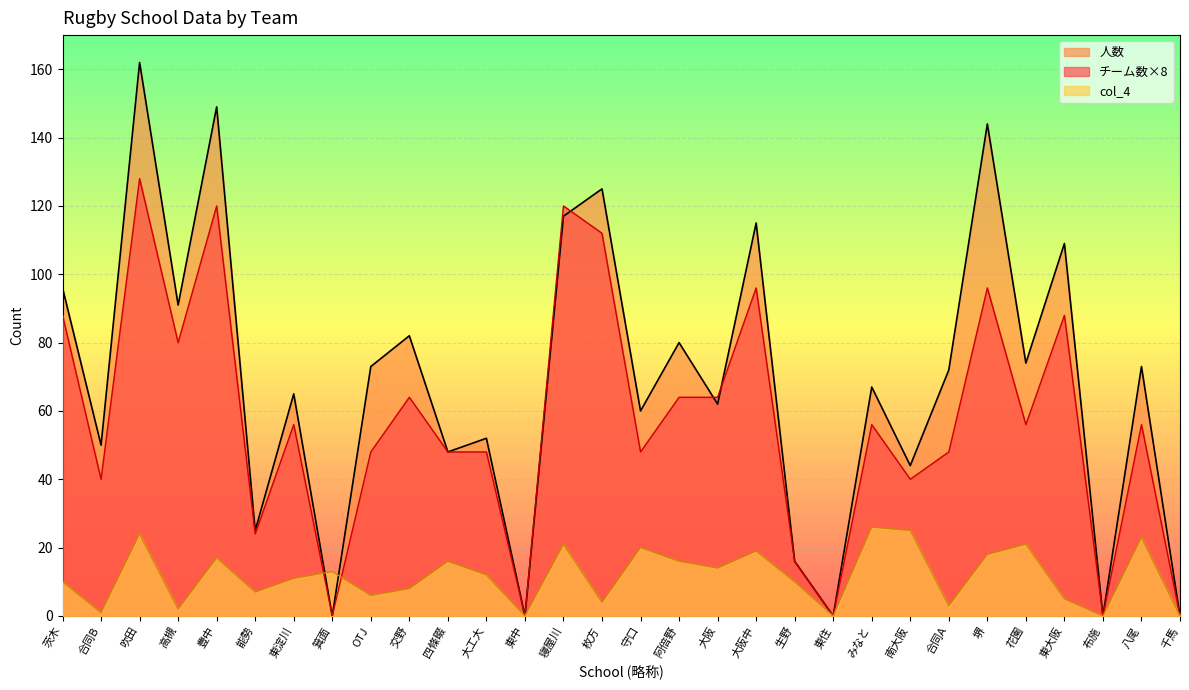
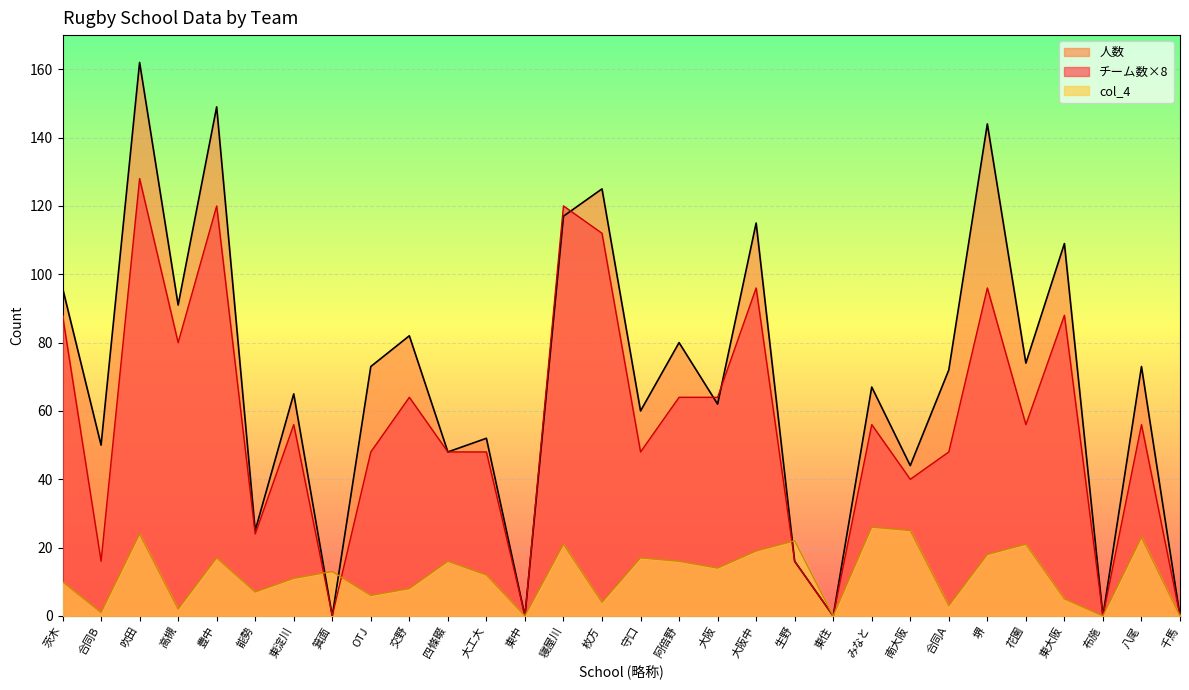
チーム数×8, 合同B: 40 -> 16
col_4, 守口: 20 -> 17
col_4, 生野: 10 -> 22
